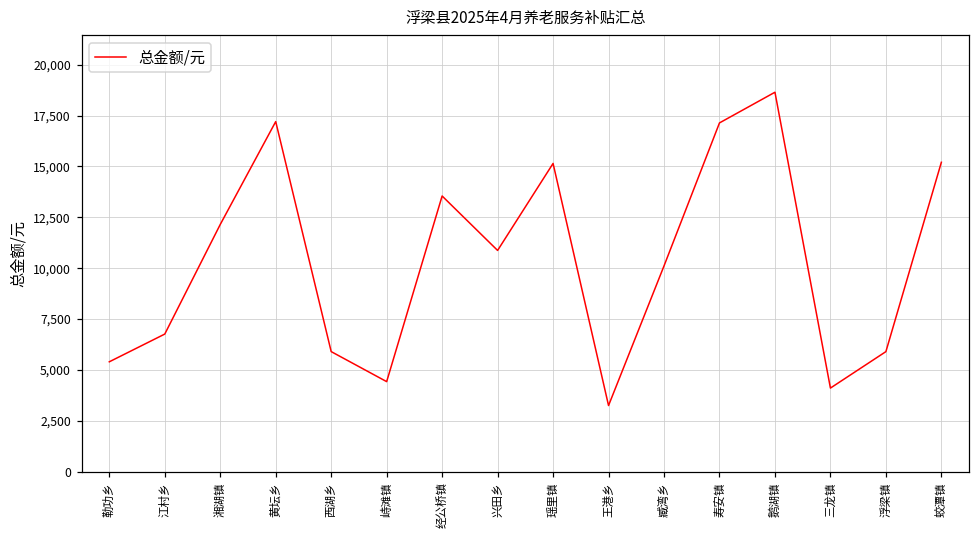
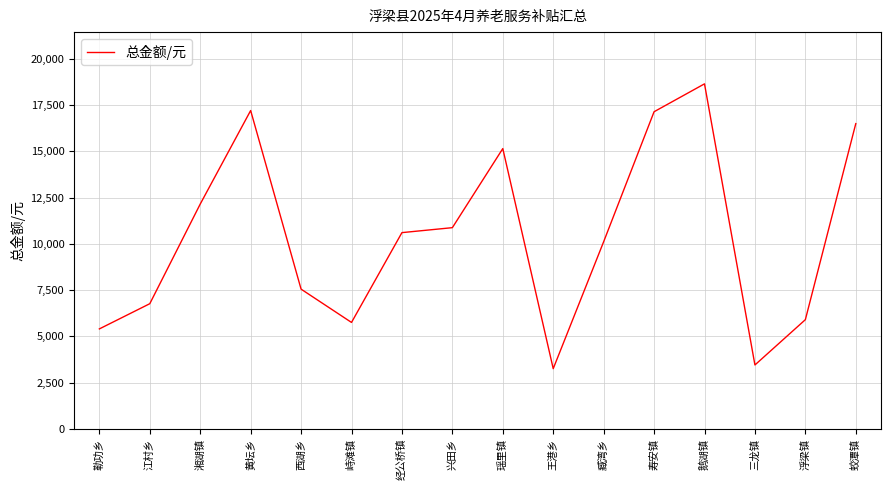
西湖乡: 5,900 -> 7,600
峙滩镇: 4,400 -> 5,800
经公桥镇: 13,600 -> 10,600
三龙镇: 4,100 -> 3,500
蛟潭镇: 15,200 -> 16,500
